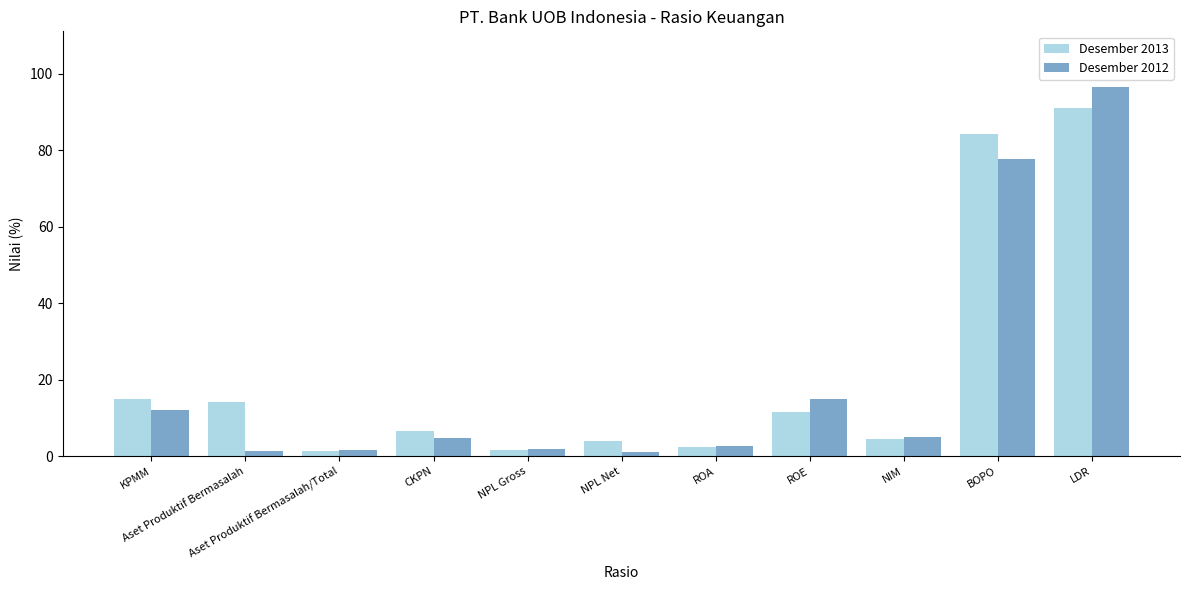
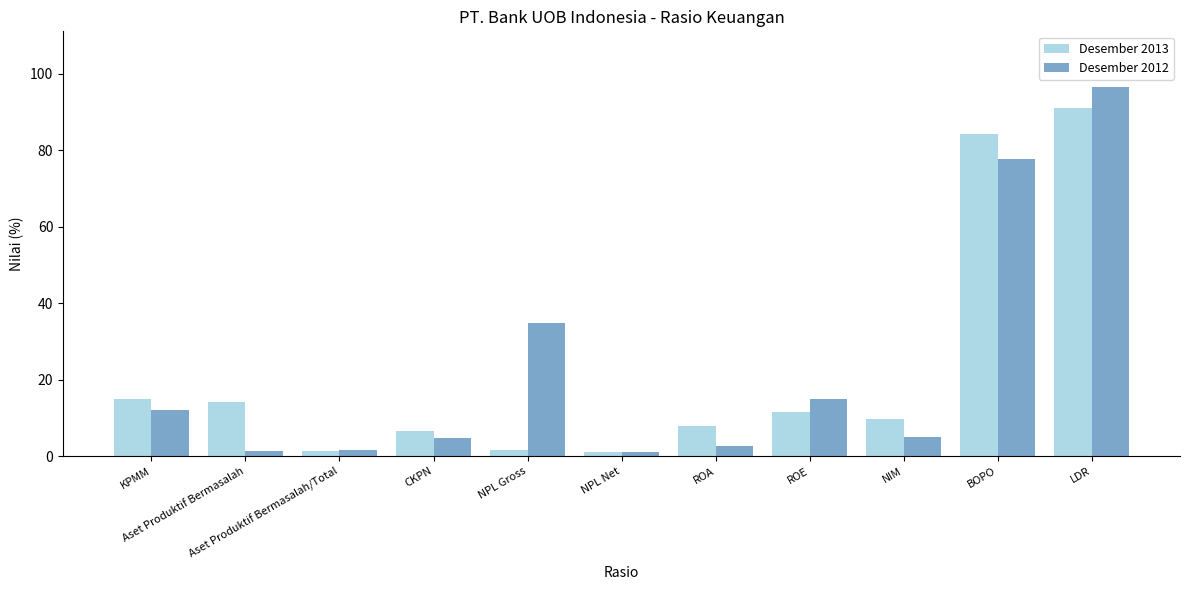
Desember 2012, NPL Gross: 2 -> 35
Desember 2013, NPL Net: 4 -> 1
Desember 2013, ROA: 2 -> 8
Desember 2013, NIM: 5 -> 10
